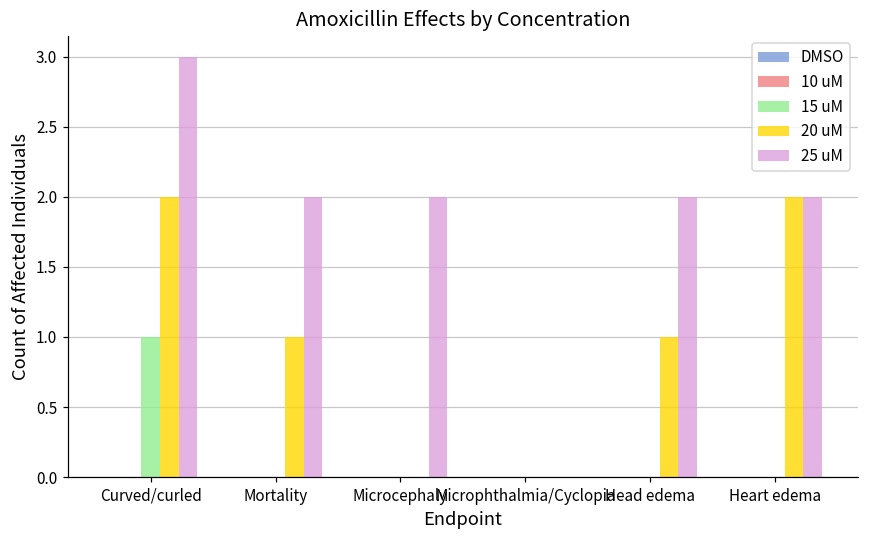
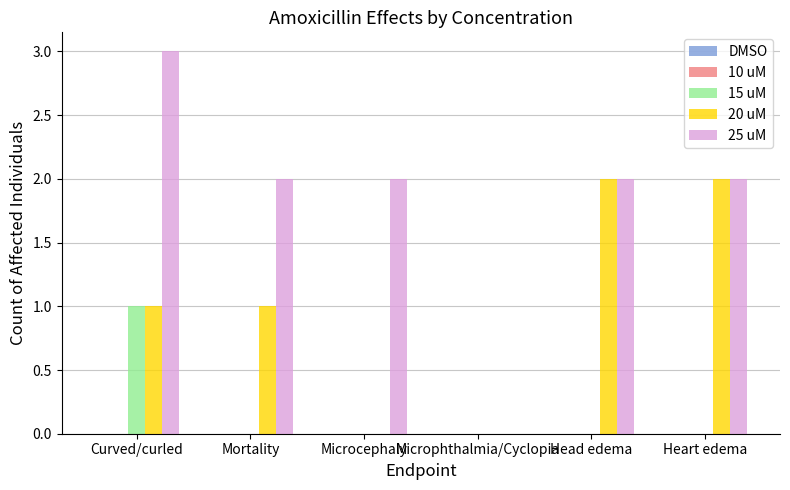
20 uM, Curved/curled: 2 -> 1
20 uM, Head edema: 1 -> 2
